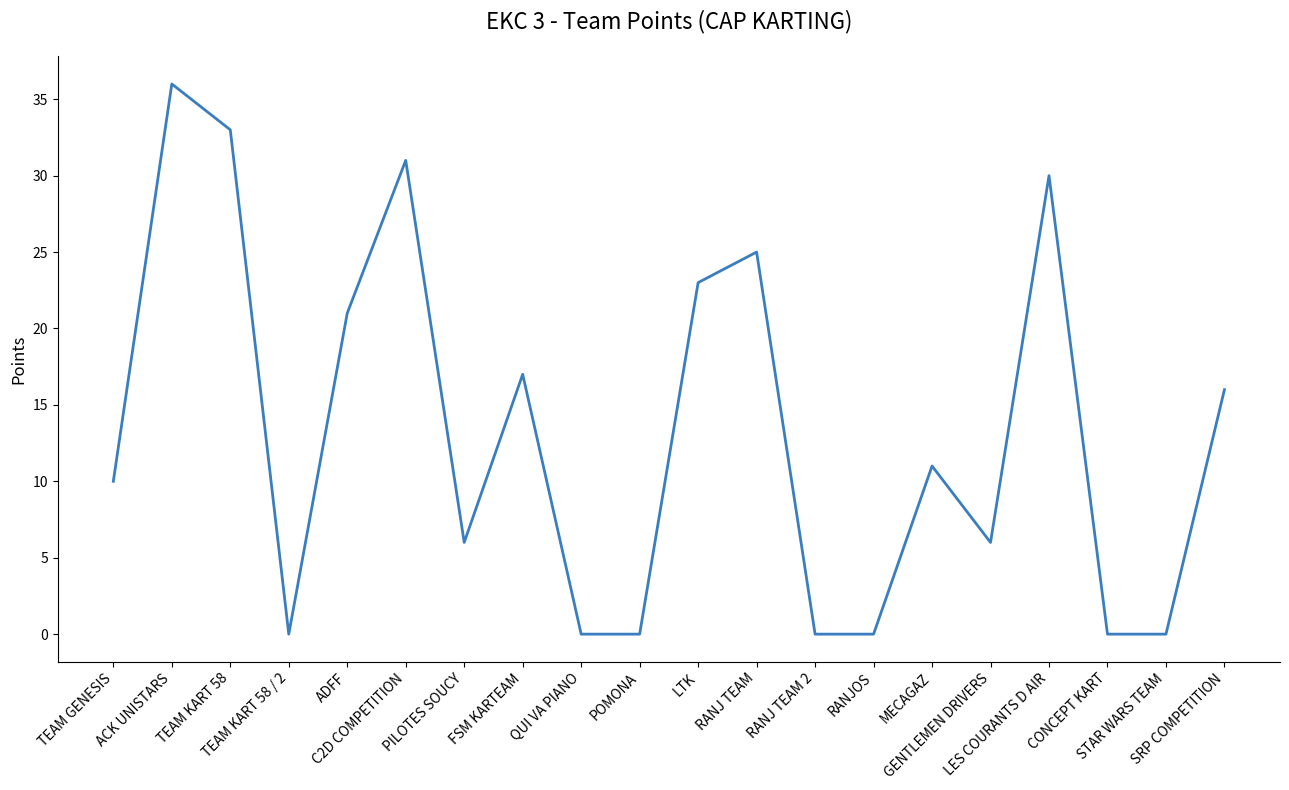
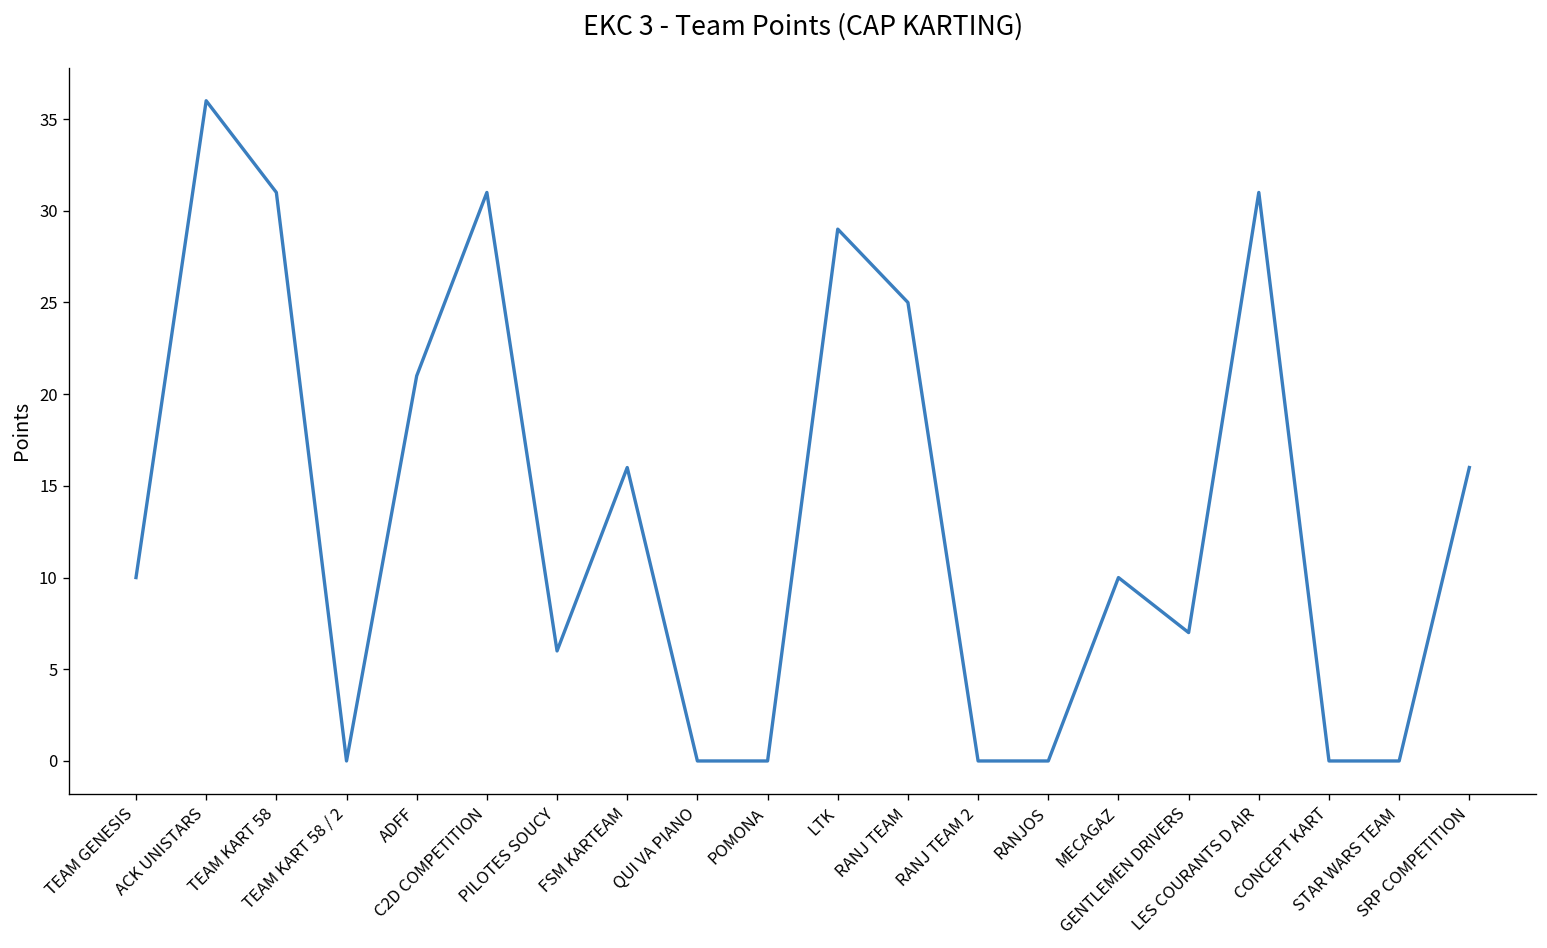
TEAM KART 58: 33 -> 31
FSM KARTEAM: 17 -> 16
LTK: 23 -> 29
MECAGAZ: 11 -> 10
GENTLEMEN DRIVERS: 6 -> 7
LES COURANTS D AIR: 30 -> 31
